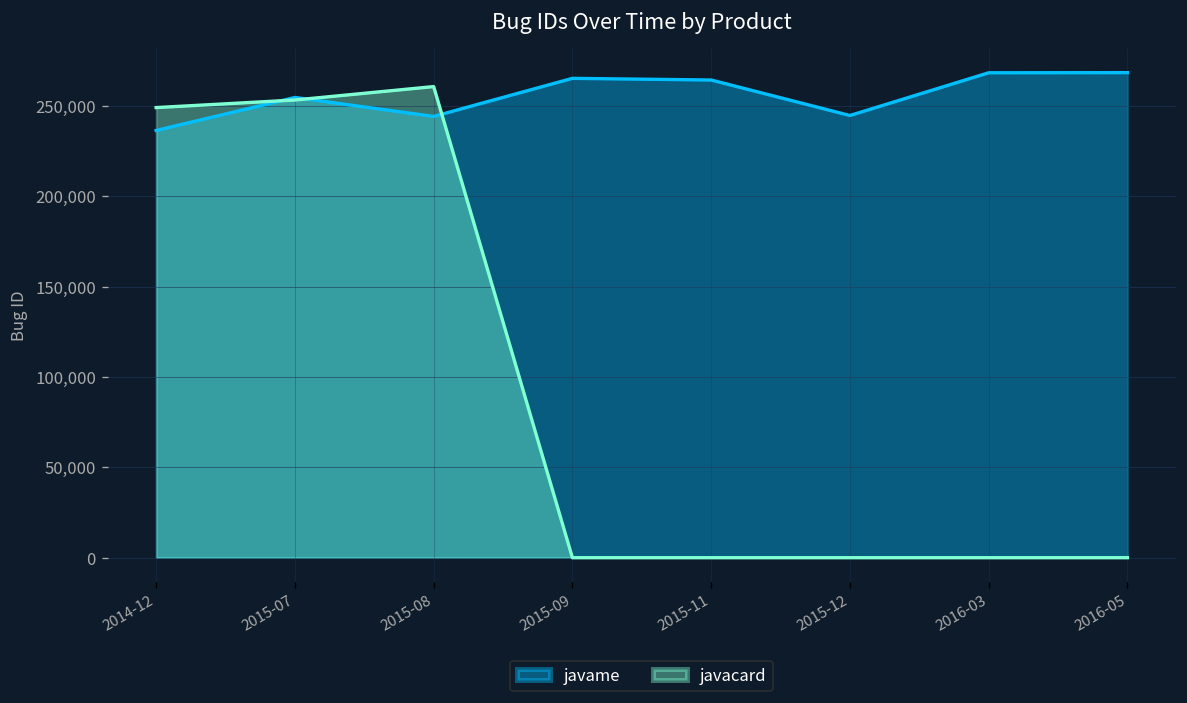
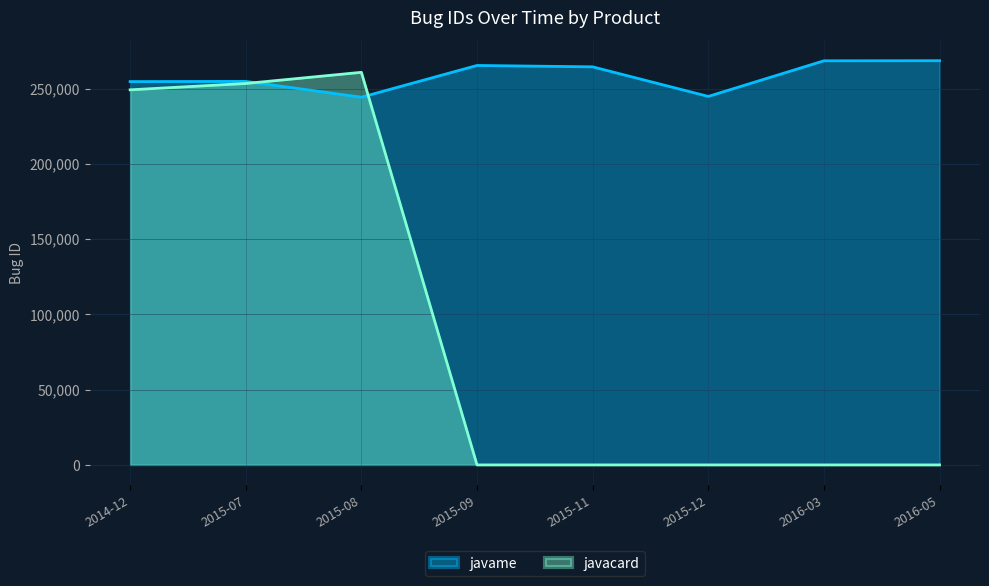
javame, 2014-12: 236,000 -> 255,000
